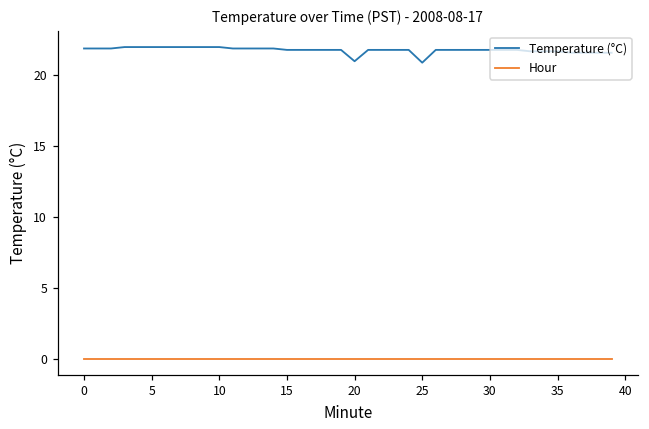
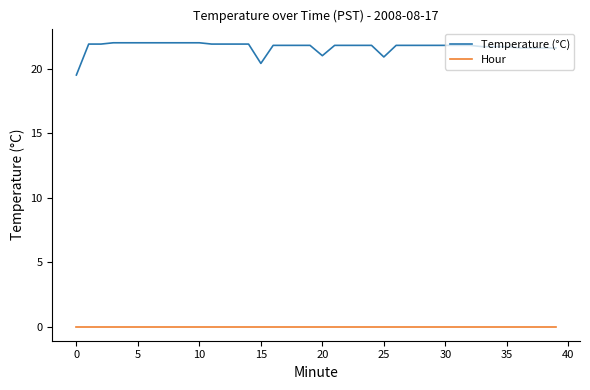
Temperature (°C), 0: 21.9 -> 19.5
Temperature (°C), 15: 21.8 -> 20.4
